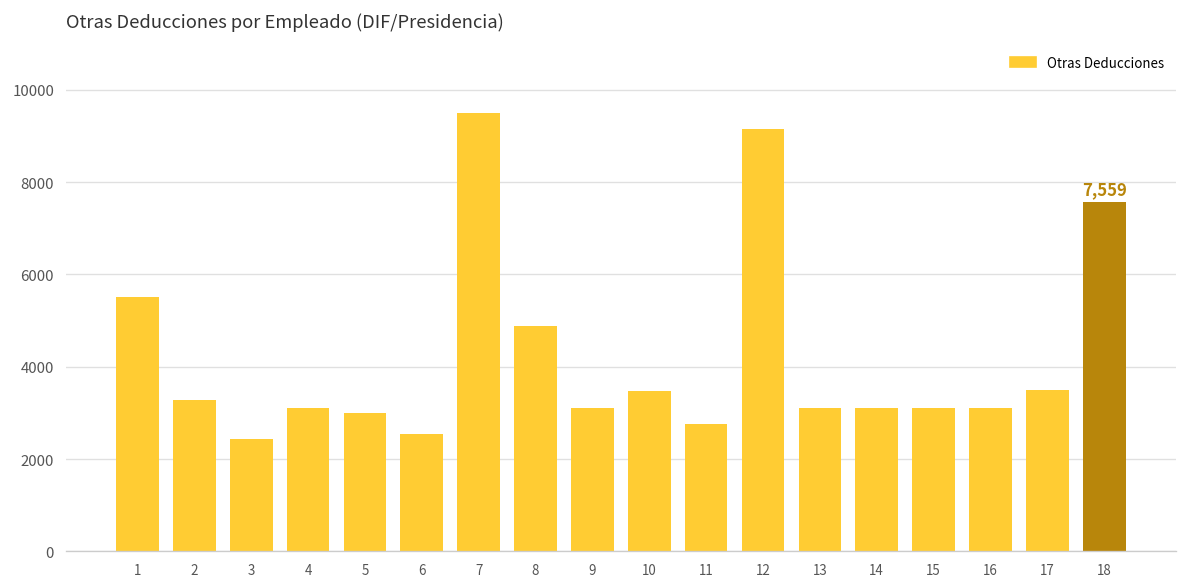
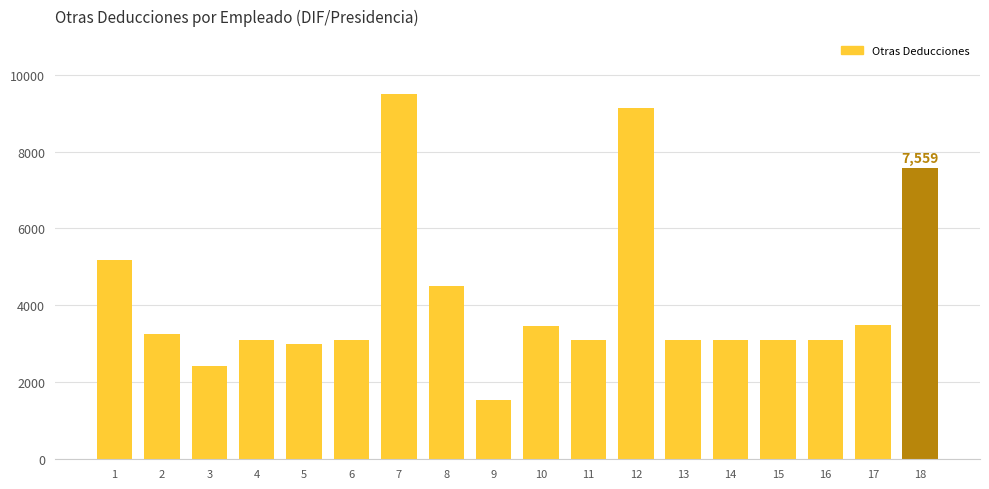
1: 5500 -> 5200
6: 2500 -> 3100
8: 4900 -> 4500
9: 3100 -> 1500
11: 2800 -> 3100
